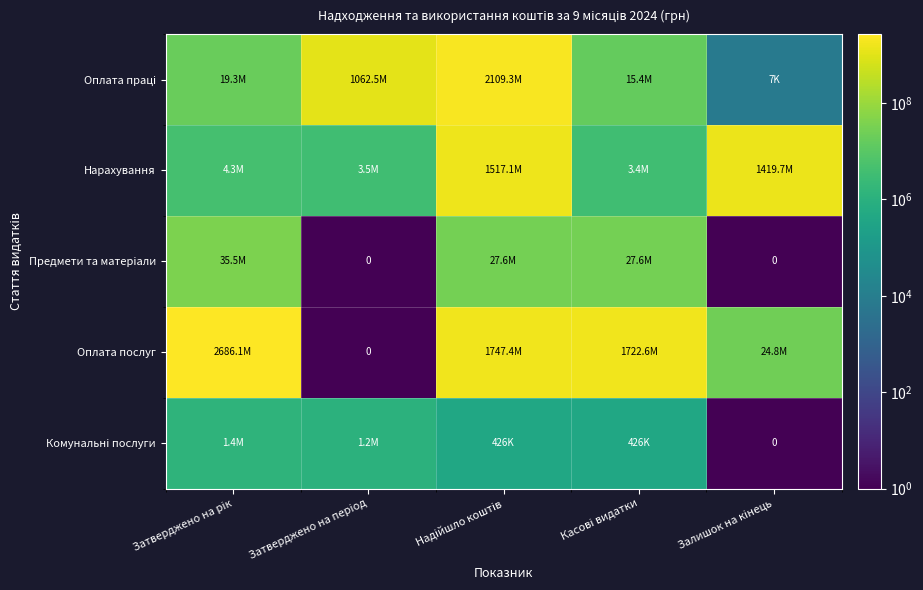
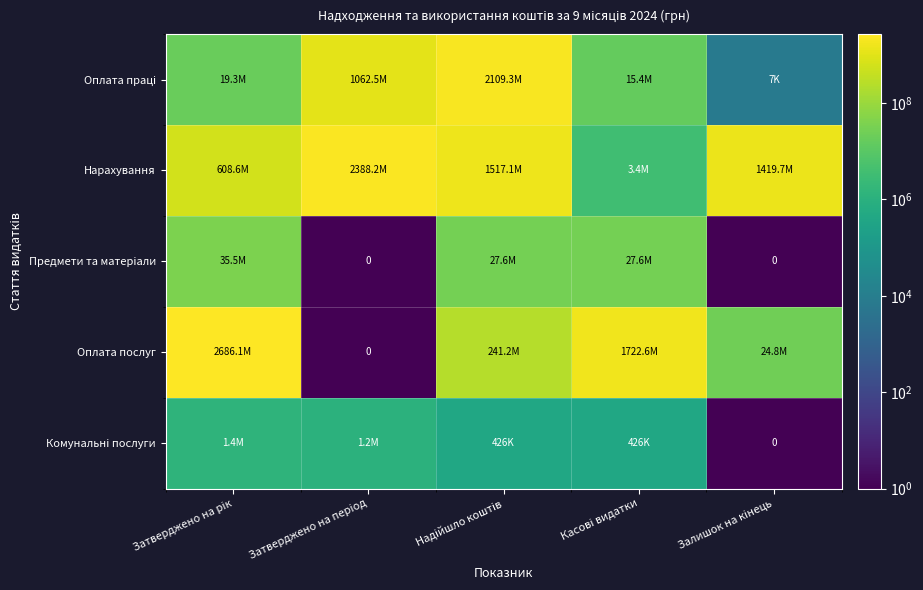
Нарахування, Затверджено на рік: 4.3M -> 608.6M
Нарахування, Затверджено на період: 3.5M -> 2388.2M
Оплата послуг, Надійшло коштів: 1747.4M -> 241.2M
